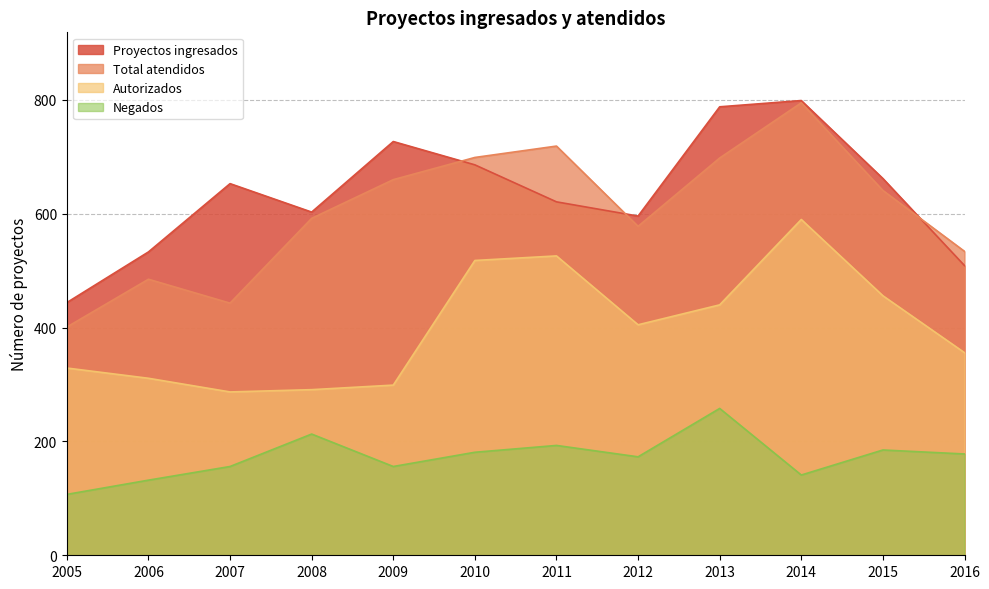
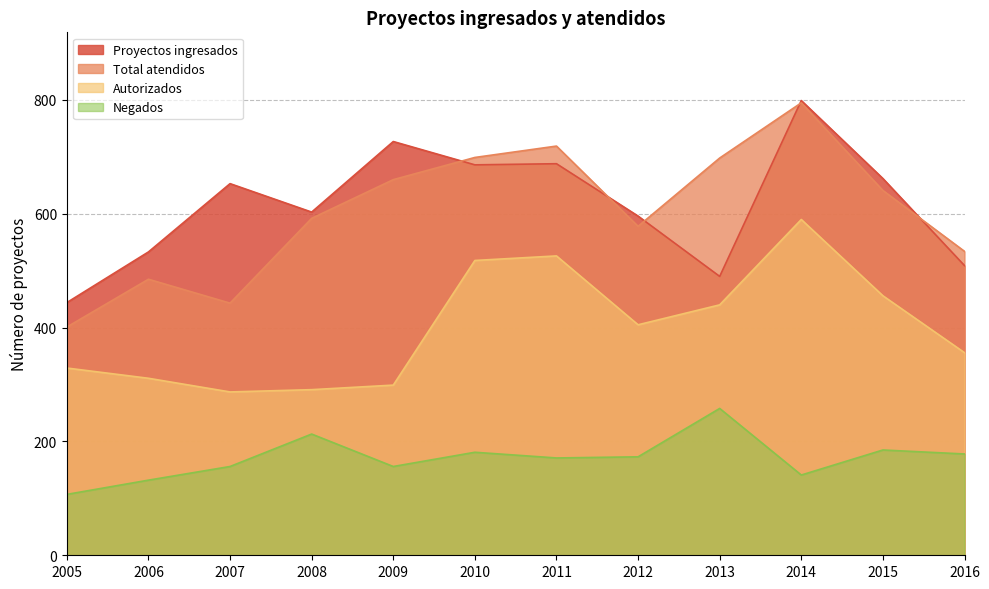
Proyectos ingresados, 2011: 620 -> 690
Negados, 2011: 190 -> 170
Proyectos ingresados, 2013: 790 -> 490
